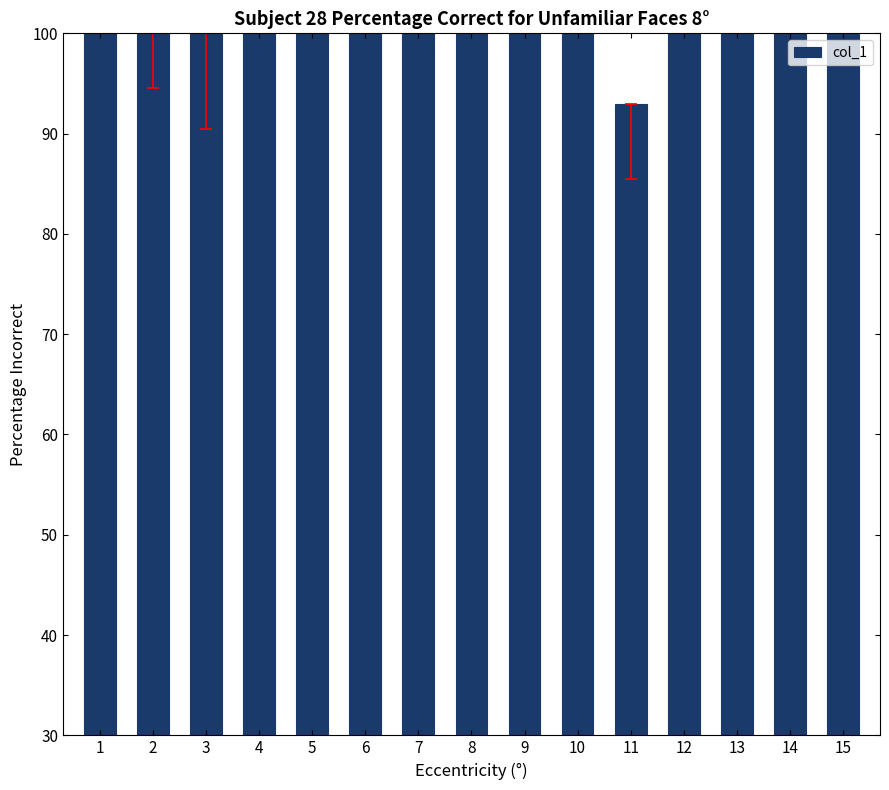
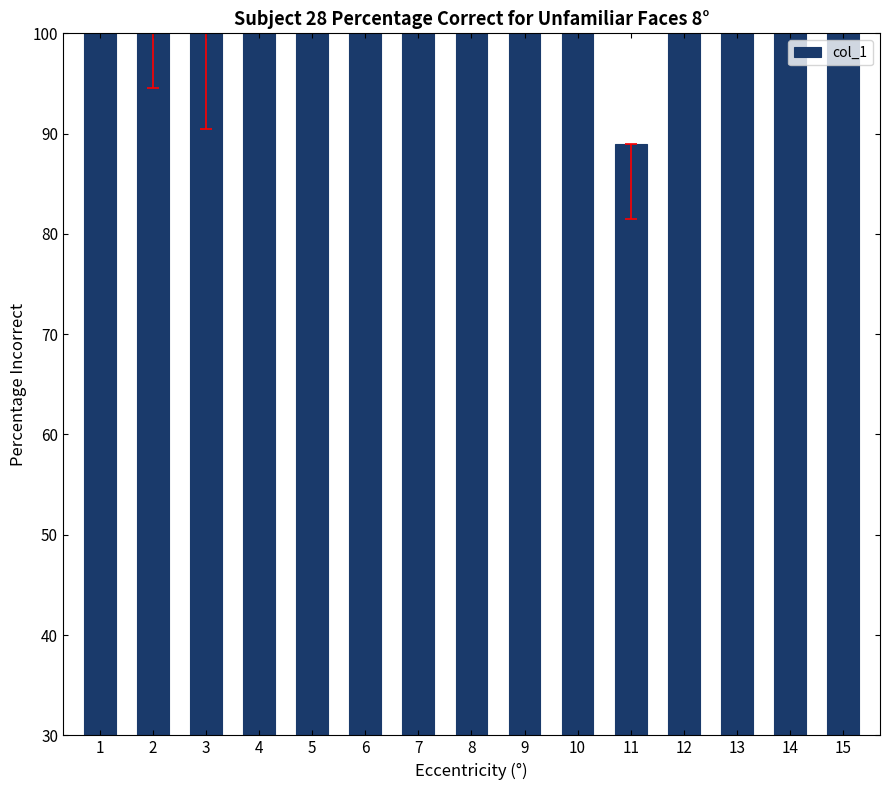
col_1, 11: 93 -> 89
